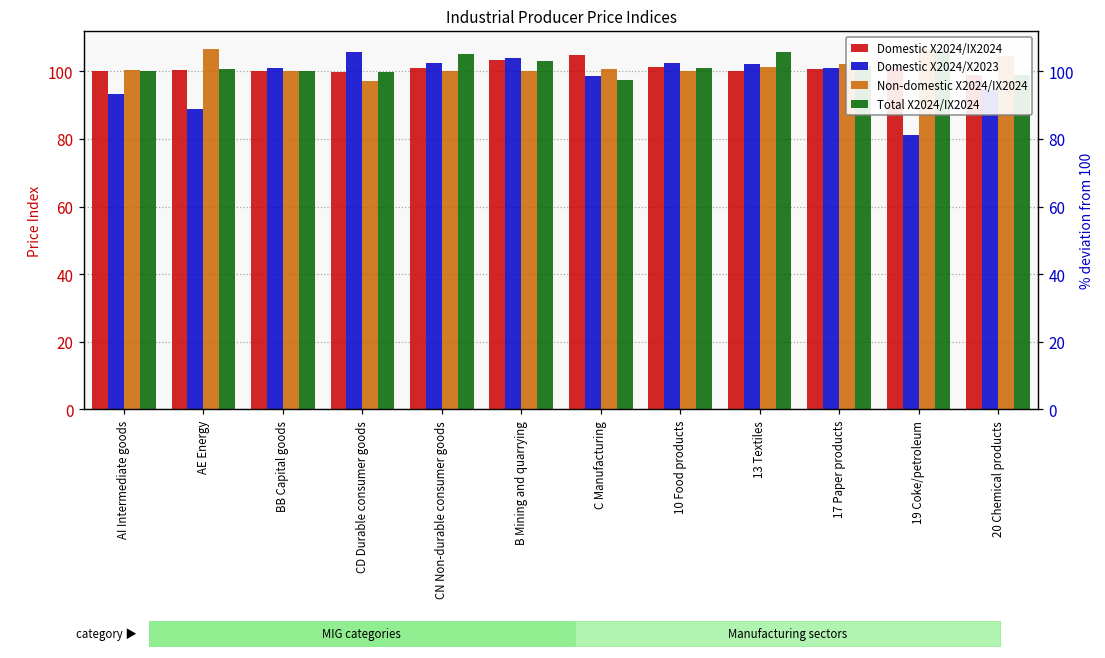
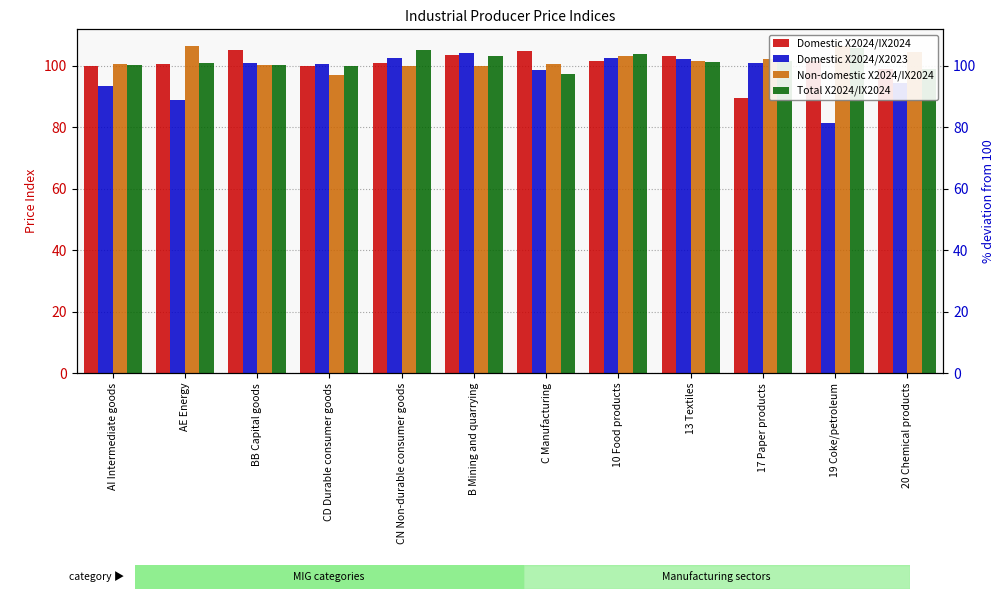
Domestic X2024/IX2024, BB Capital goods: 100 -> 105
Domestic X2024/X2023, CD Durable consumer goods: 106 -> 100
Non-domestic X2024/IX2024, 10 Food products: 100 -> 103
Total X2024/IX2024, 10 Food products: 101 -> 104
Domestic X2024/IX2024, 13 Textiles: 100 -> 103
Total X2024/IX2024, 13 Textiles: 106 -> 101
Domestic X2024/IX2024, 17 Paper products: 101 -> 90
